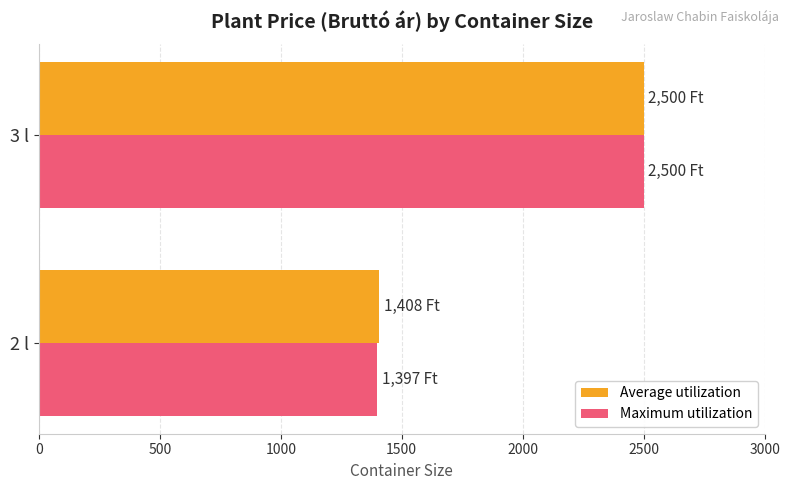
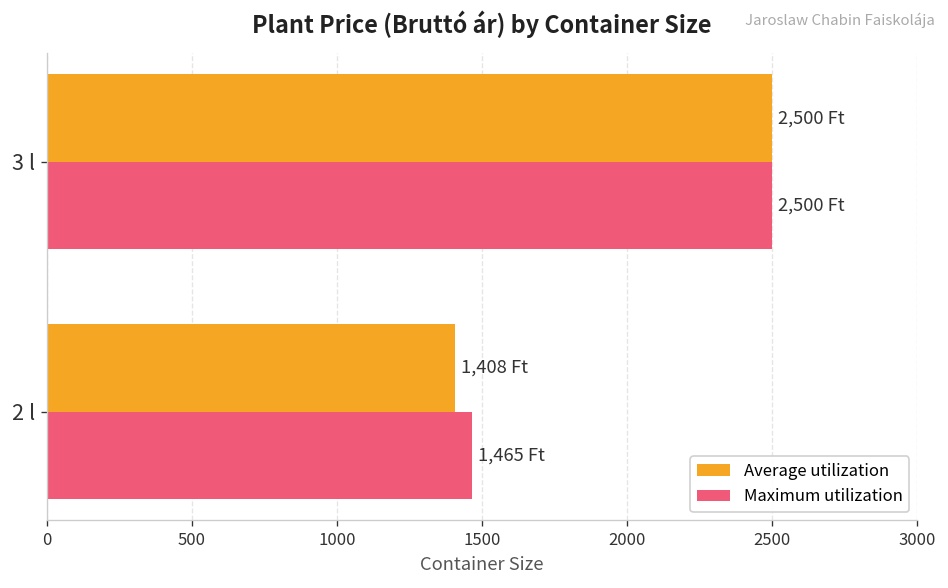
Maximum utilization, 2 l: 1,397 -> 1,465
